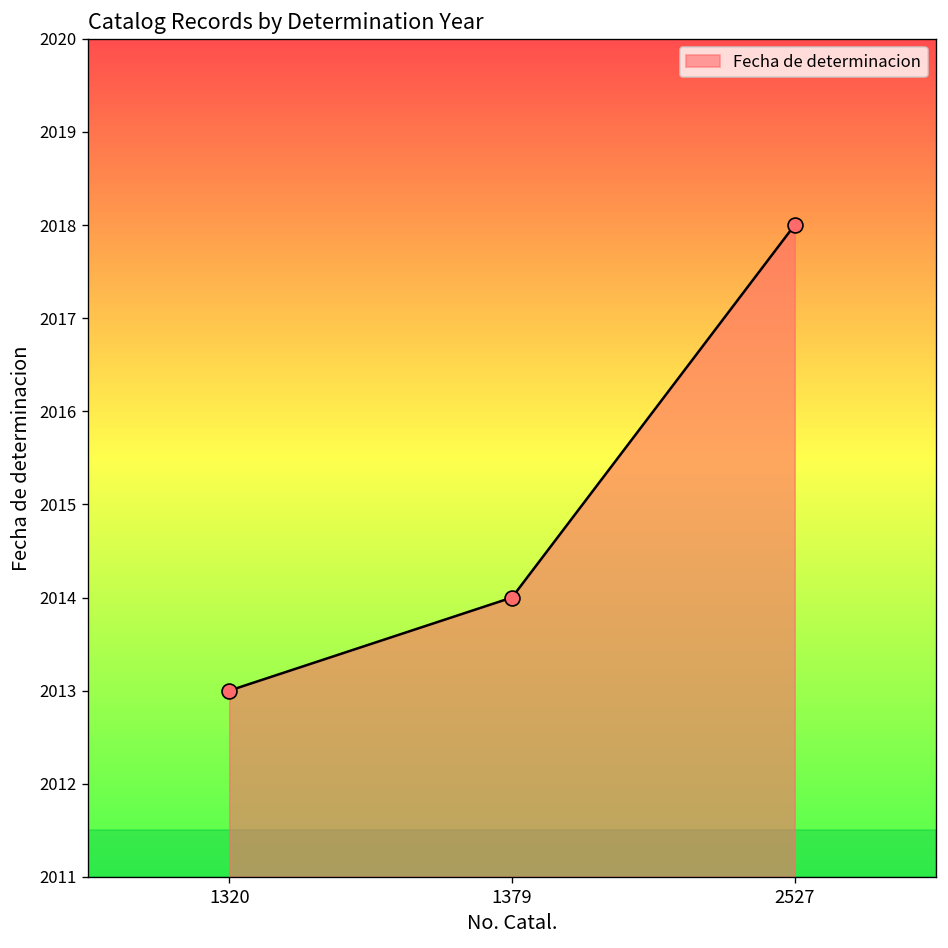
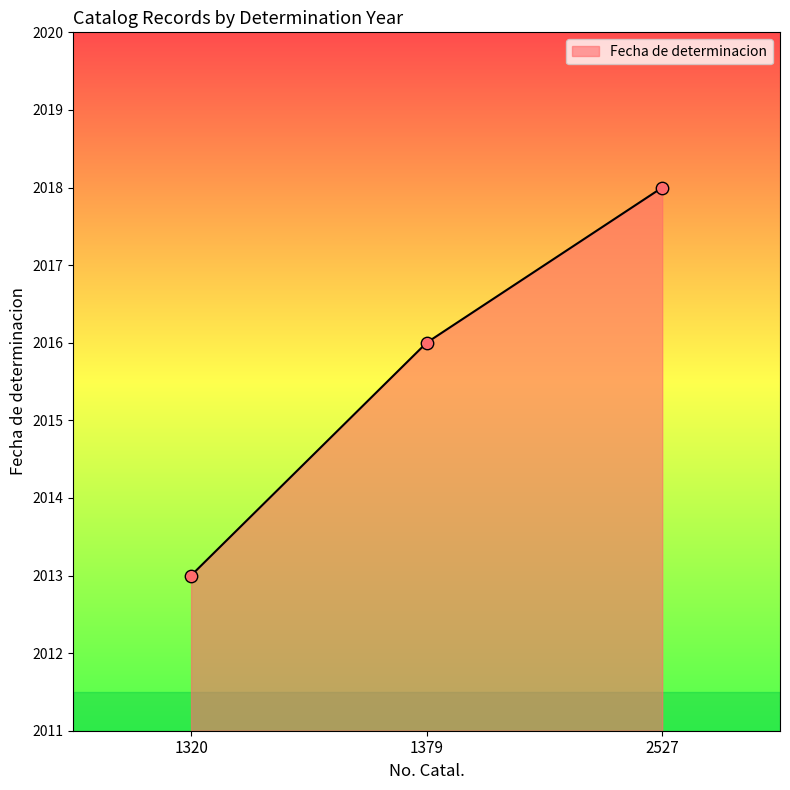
1379: 2014 -> 2016
